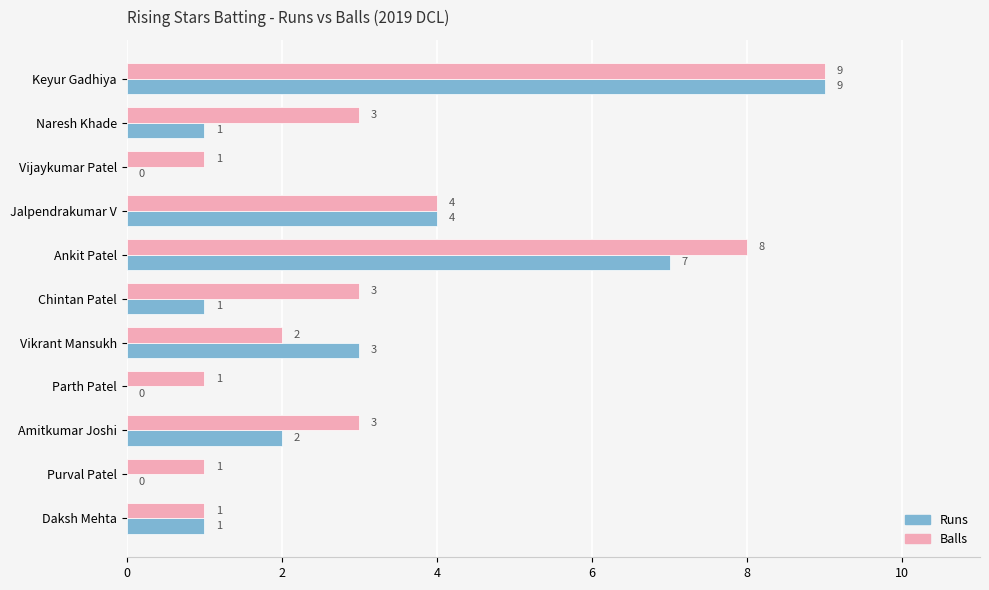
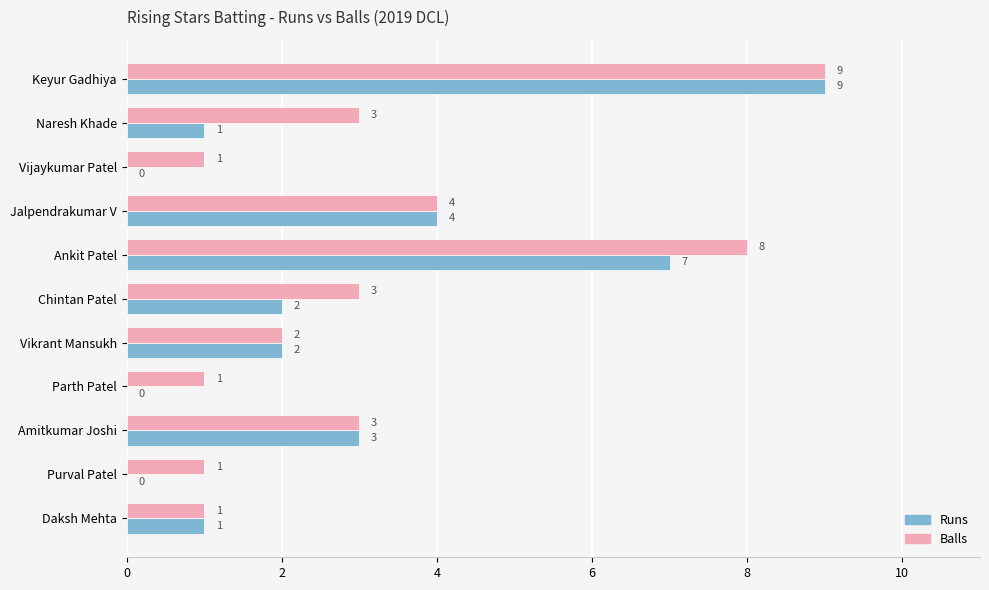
Runs, Chintan Patel: 1 -> 2
Runs, Vikrant Mansukh: 3 -> 2
Runs, Amitkumar Joshi: 2 -> 3
